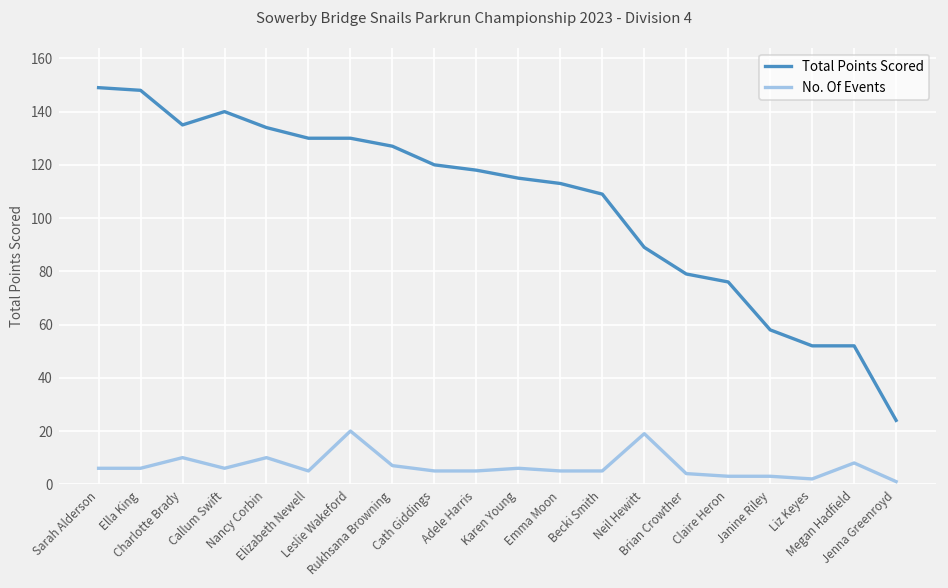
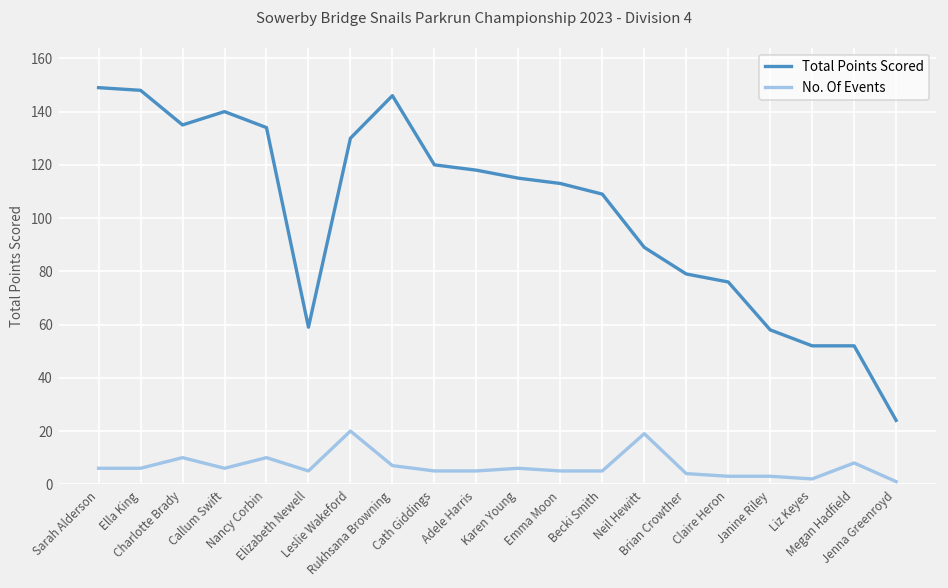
Total Points Scored, Elizabeth Newell: 130 -> 59
Total Points Scored, Rukhsana Browning: 127 -> 146
